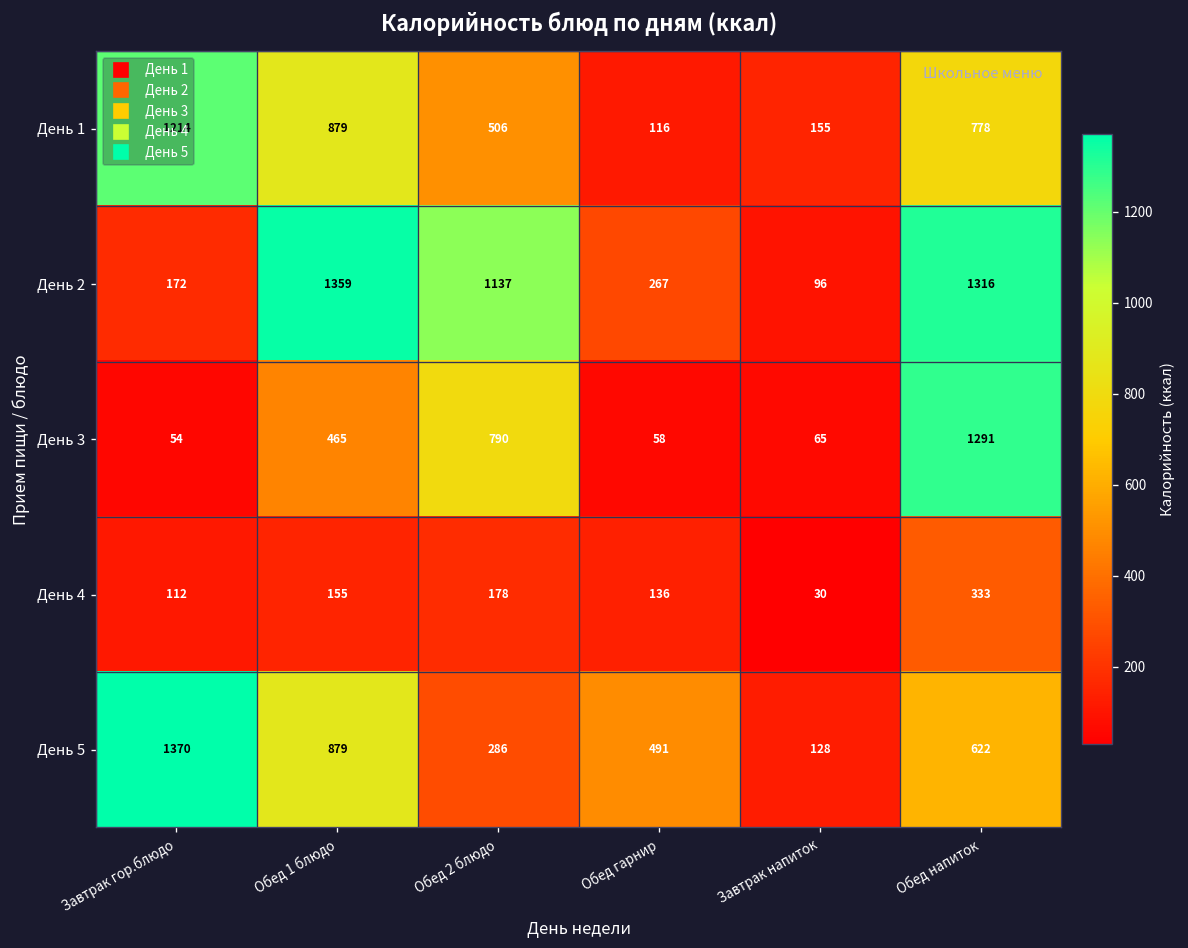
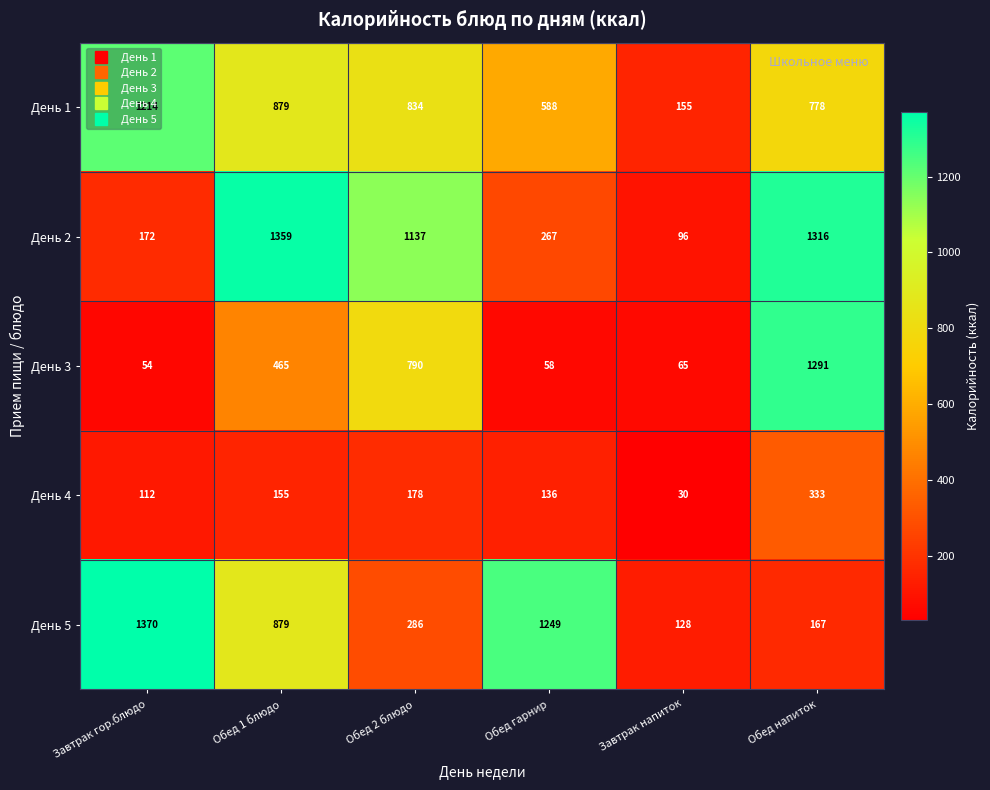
День 1, Обед 2 блюдо: 506 -> 834
День 1, Обед гарнир: 116 -> 588
День 5, Обед гарнир: 491 -> 1249
День 5, Обед напиток: 622 -> 167
